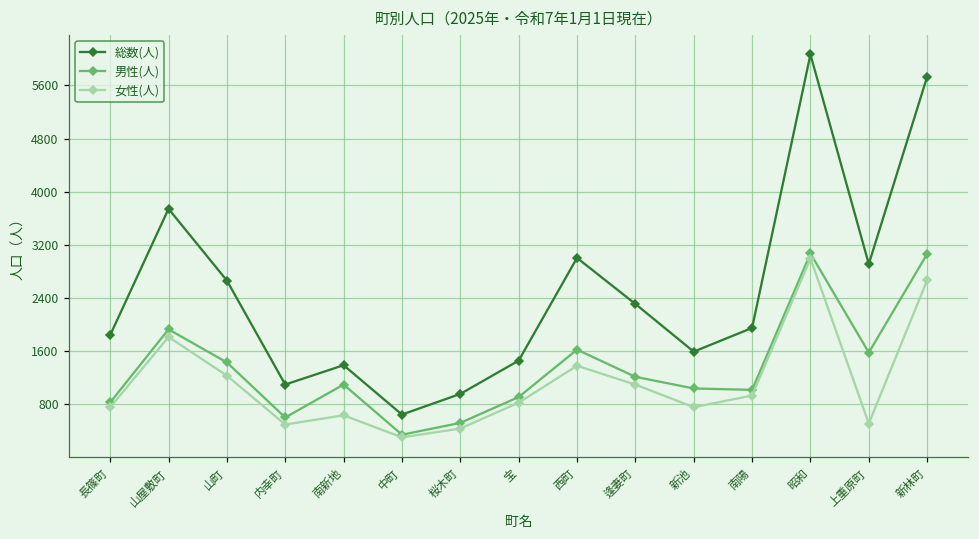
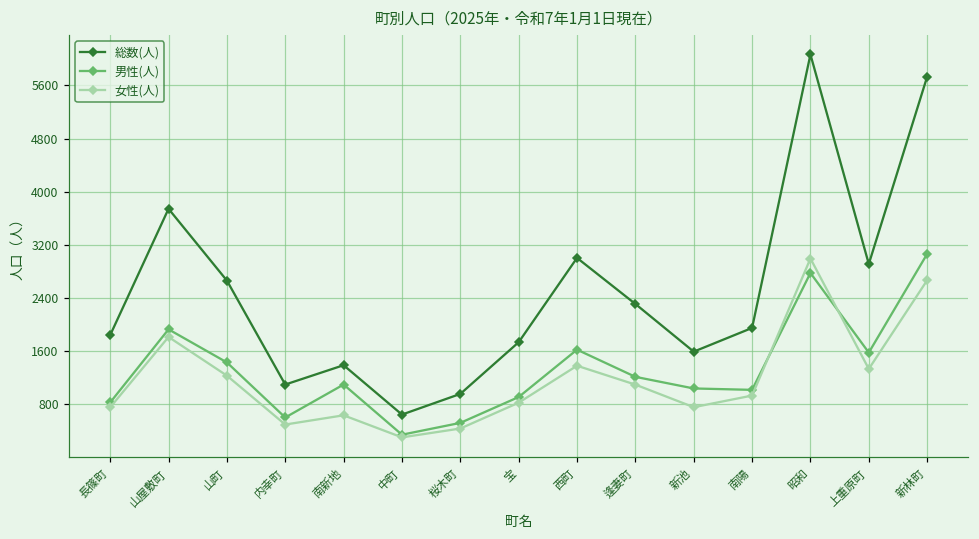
総数(人), 宝: 1500 -> 1700
男性(人), 昭和: 3100 -> 2800
女性(人), 上重原町: 500 -> 1300
